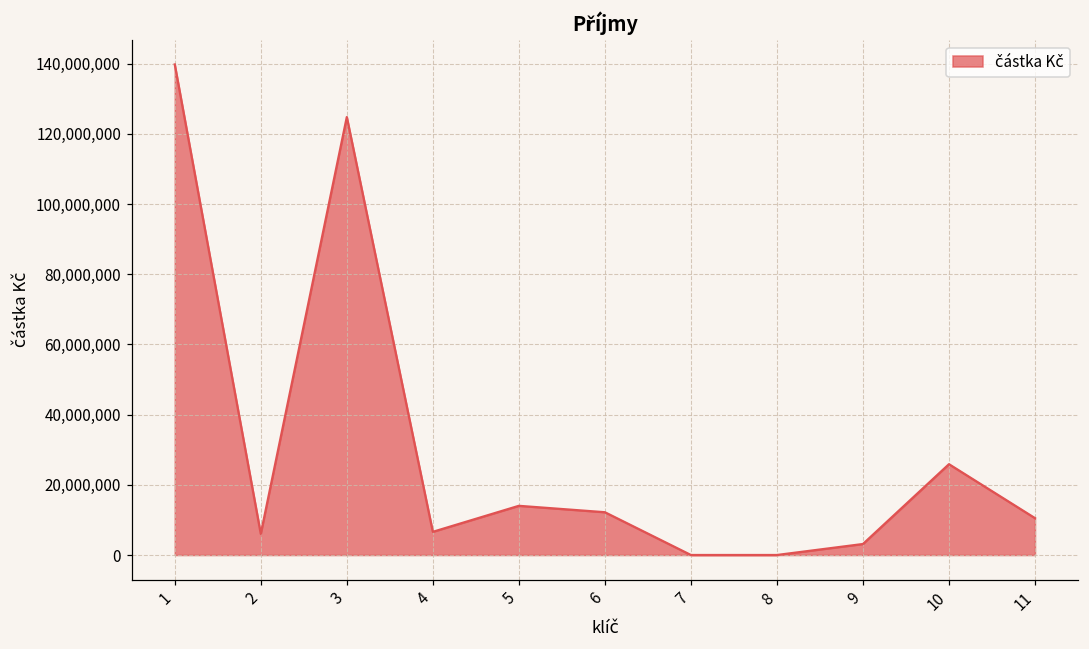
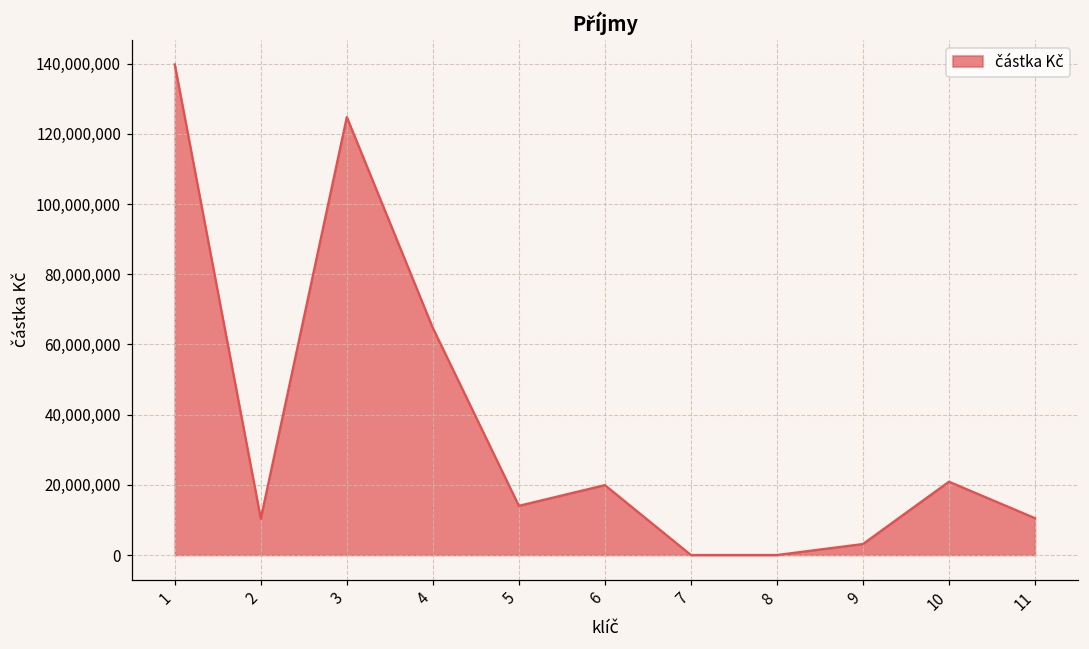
2: 6,000,000 -> 10,000,000
4: 7,000,000 -> 65,000,000
6: 12,000,000 -> 20,000,000
10: 26,000,000 -> 21,000,000
